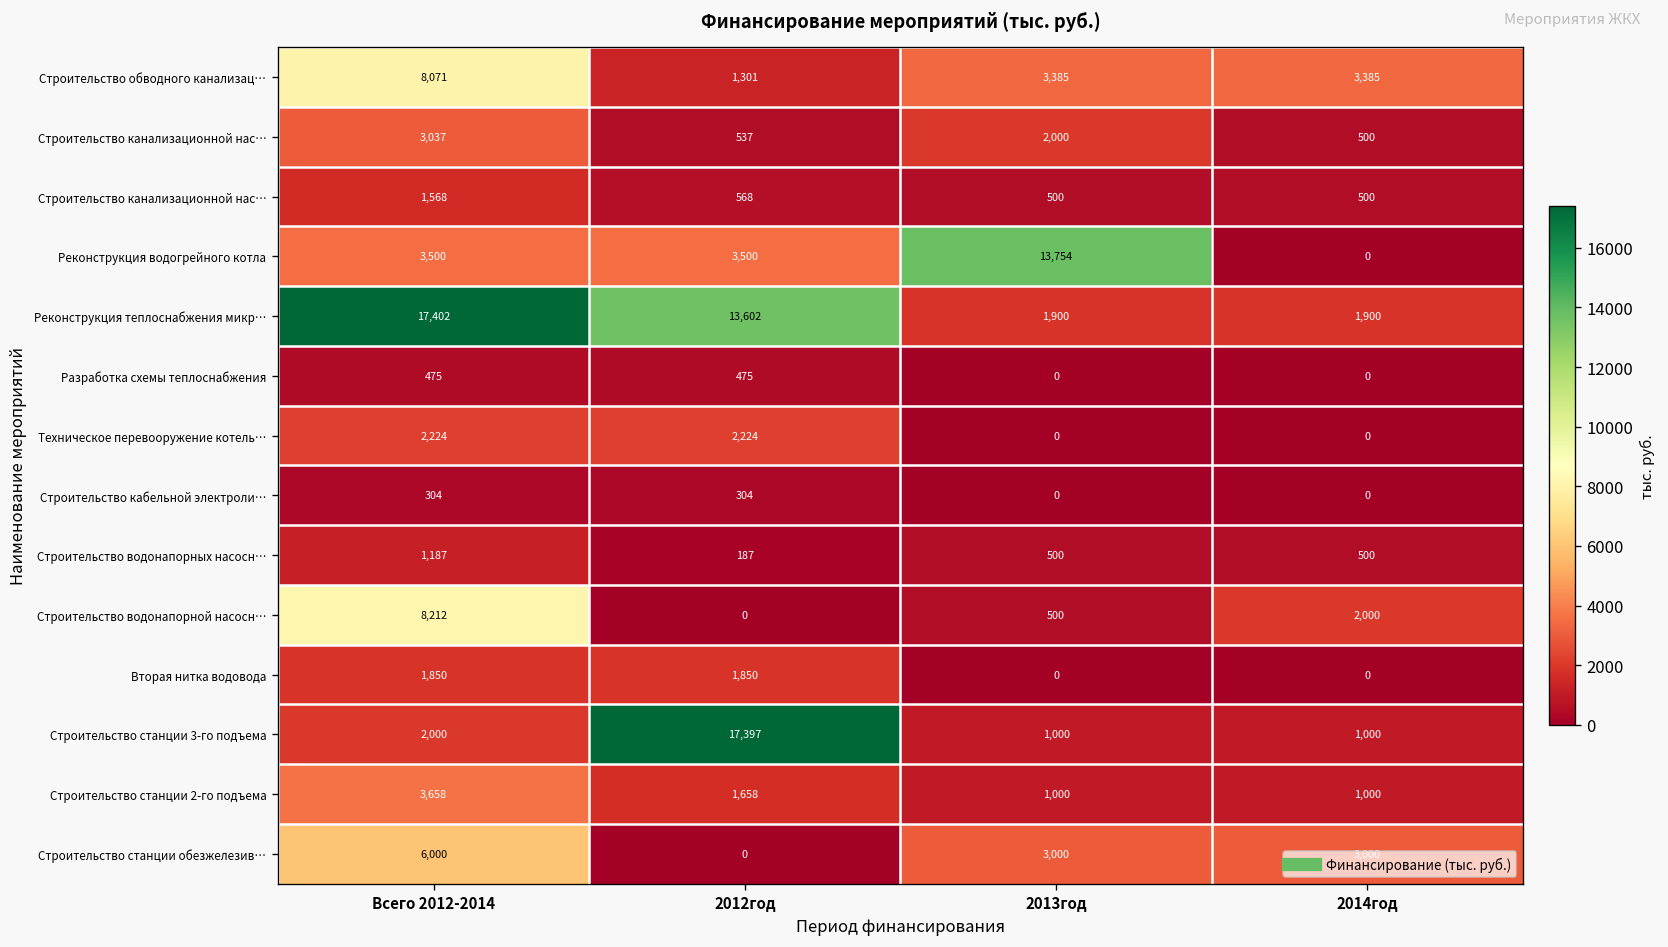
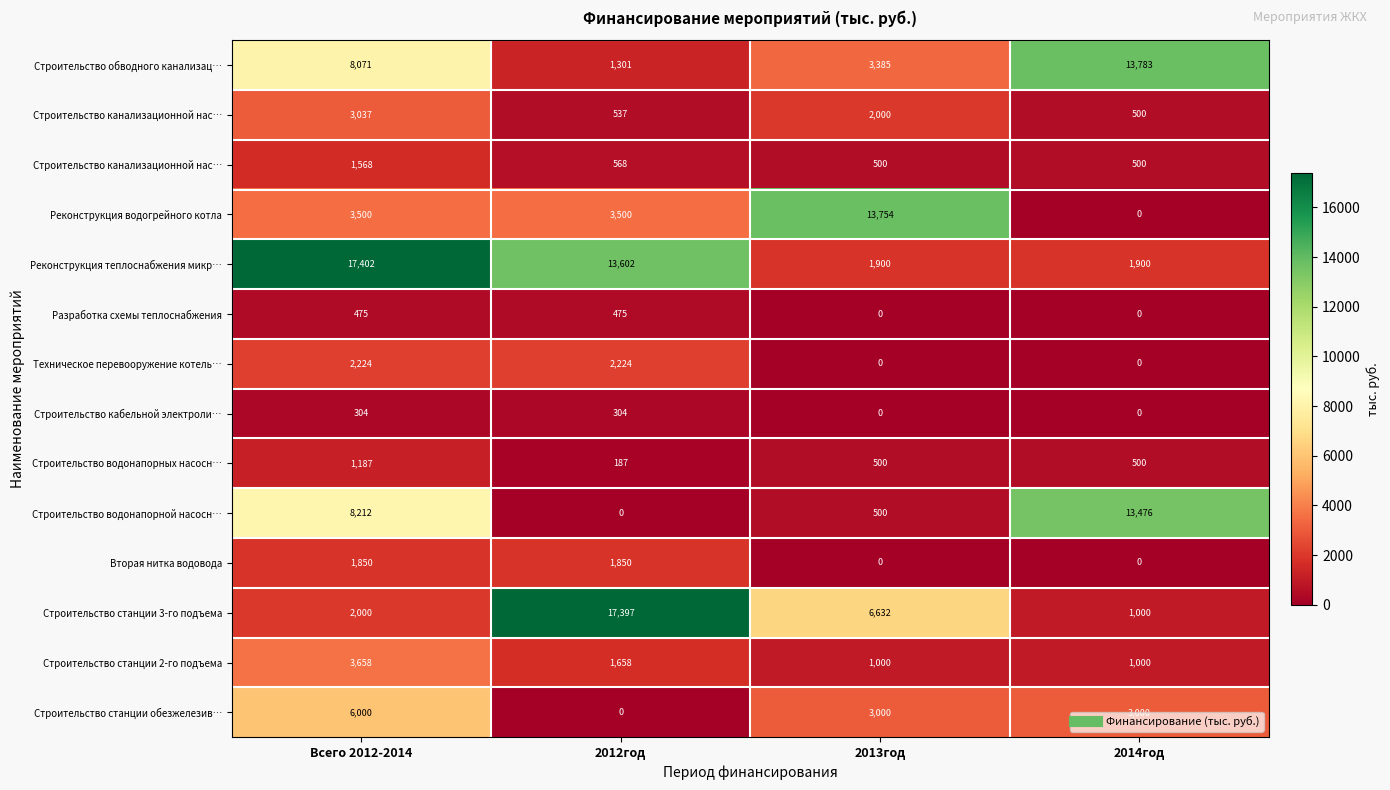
Строительство обводного канализац…, 2014год: 3,385 -> 13,783
Строительство водонапорной насосн…, 2014год: 2,000 -> 13,476
Строительство станции 3-го подъема, 2013год: 1,000 -> 6,632
